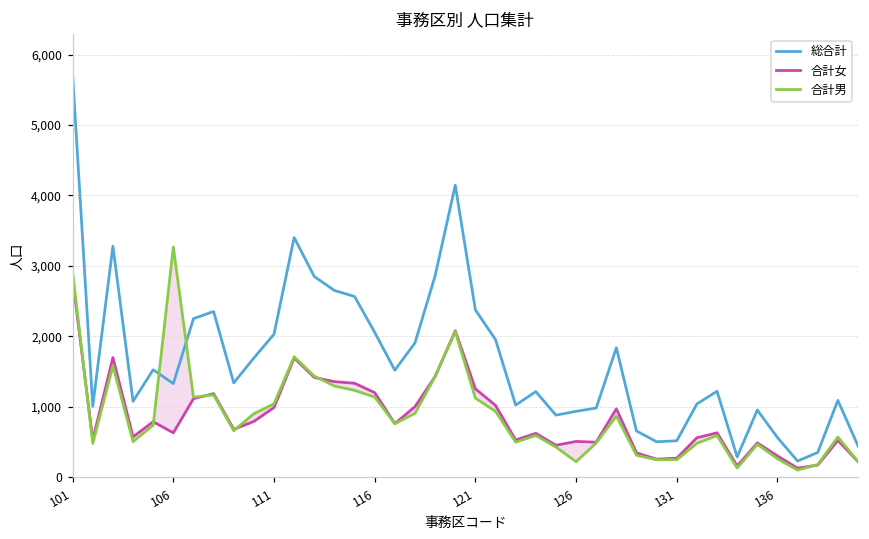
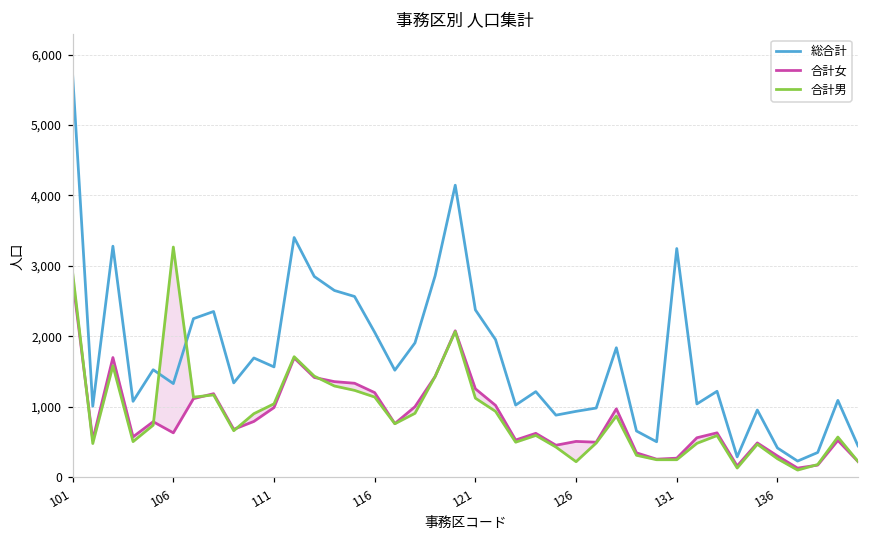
総合計, 111: 2,000 -> 1,600
総合計, 131: 500 -> 3,200
総合計, 136: 600 -> 400
